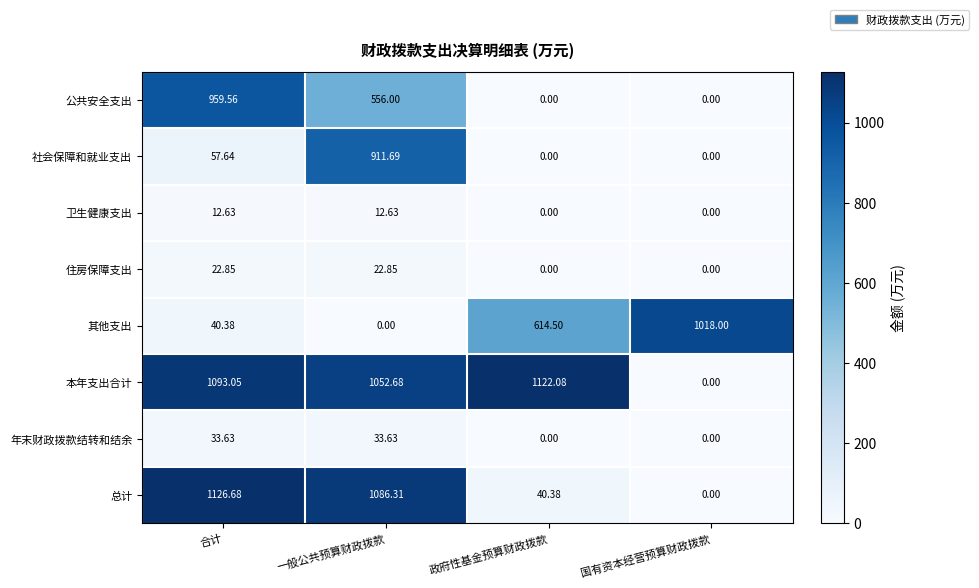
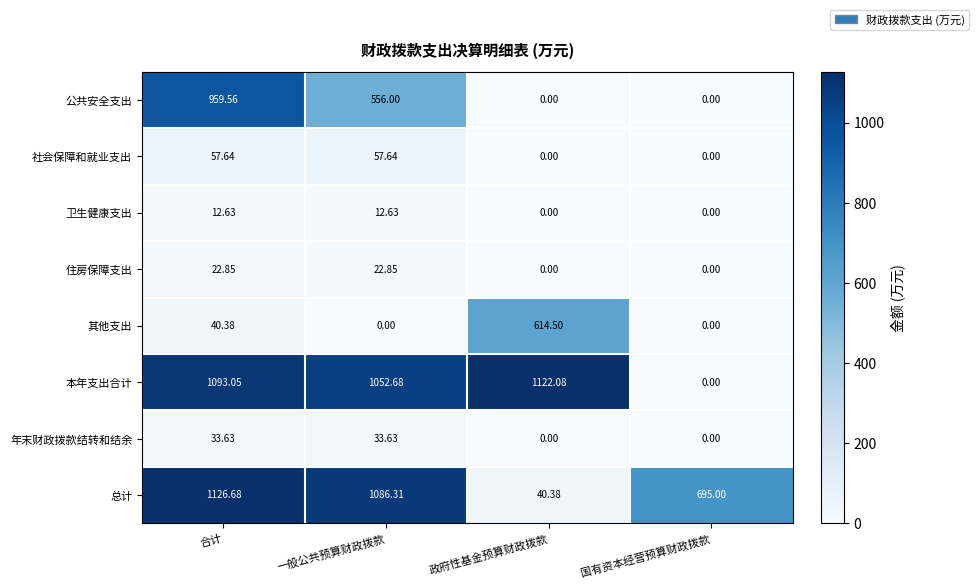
社会保障和就业支出, 一般公共预算财政拨款: 911.69 -> 57.64
其他支出, 国有资本经营预算财政拨款: 1018.00 -> 0.00
总计, 国有资本经营预算财政拨款: 0.00 -> 695.00
